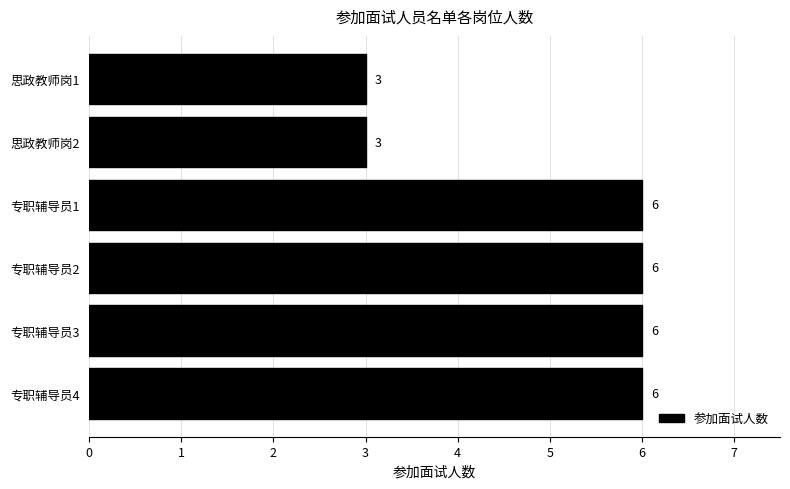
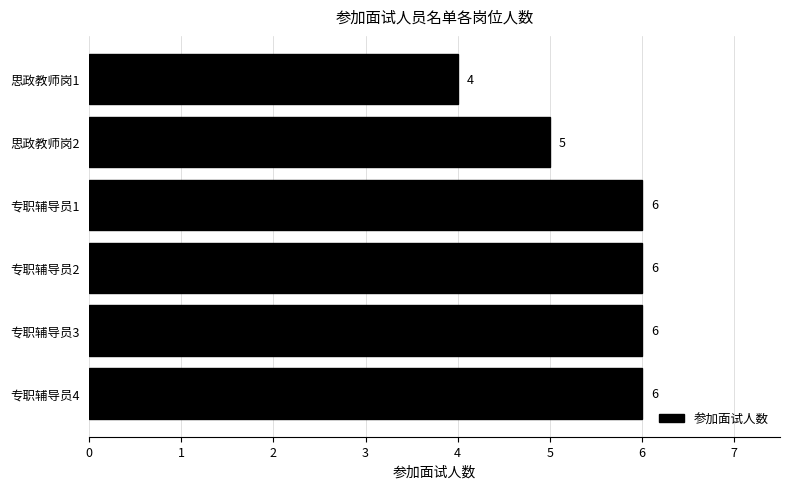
思政教师岗1: 3 -> 4
思政教师岗2: 3 -> 5
